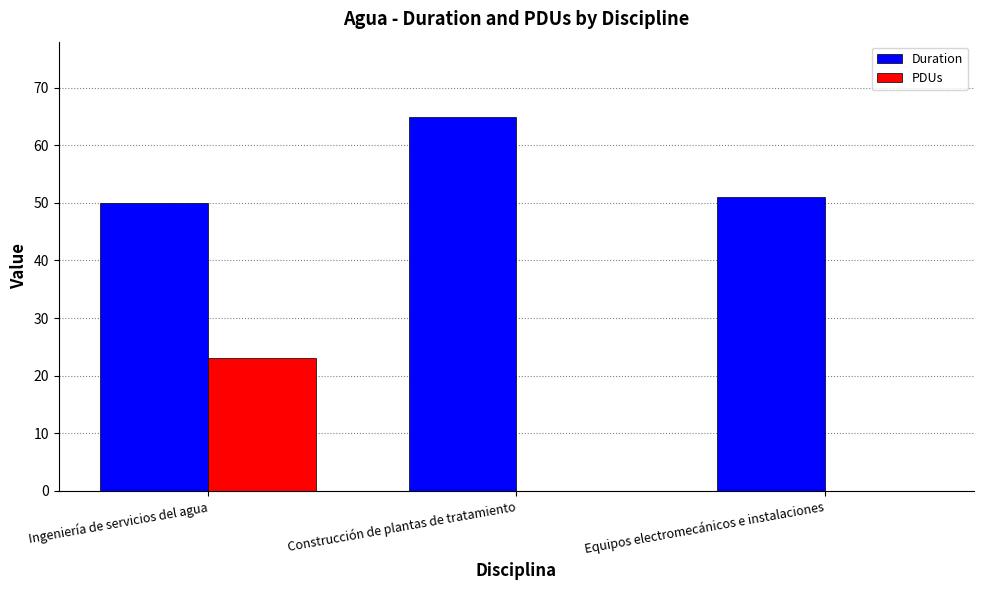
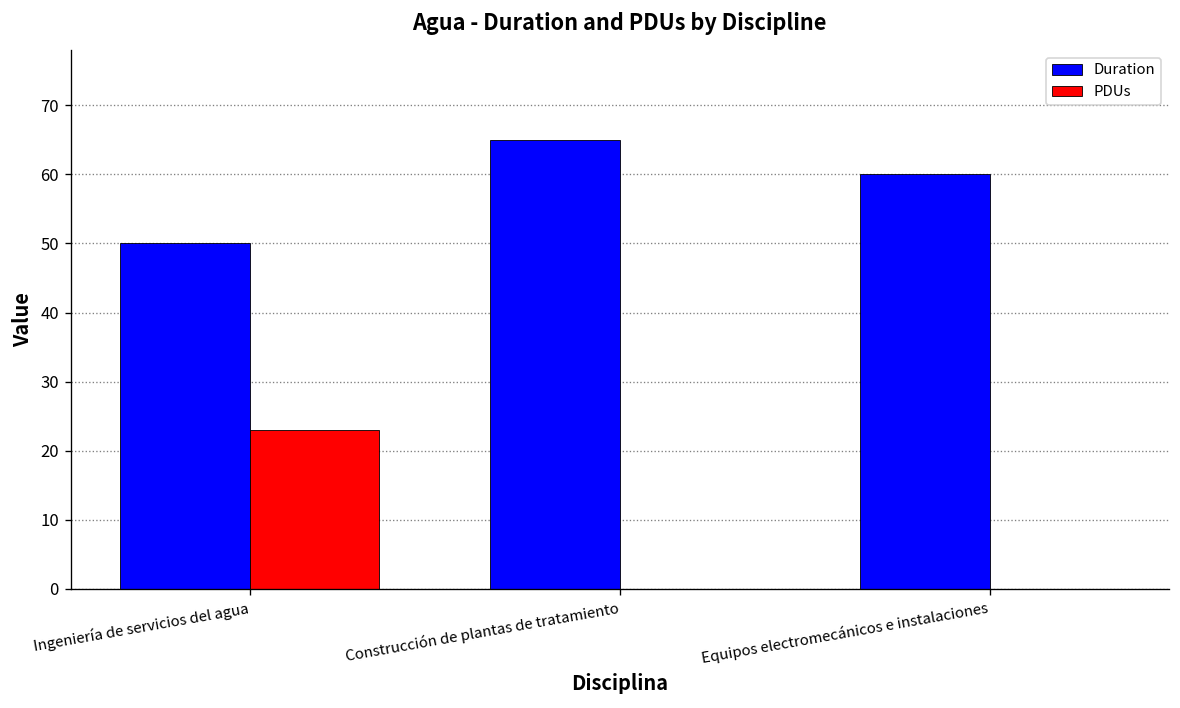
Duration, Equipos electromecánicos e instalaciones: 51 -> 60
